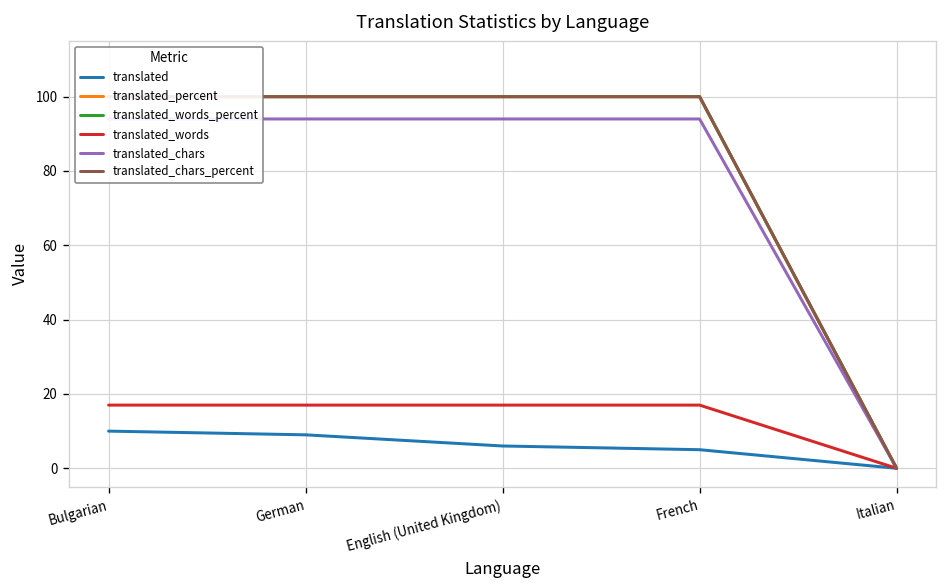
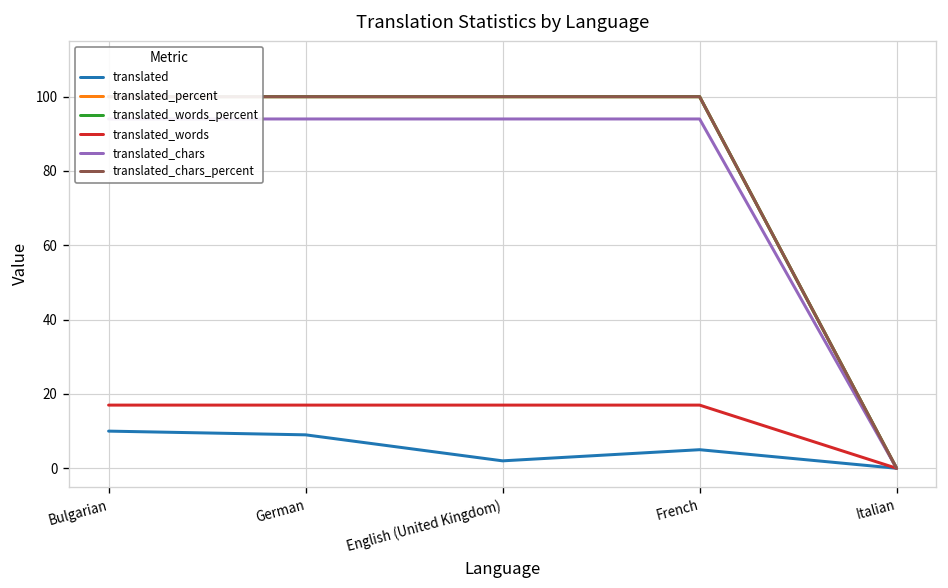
translated, English (United Kingdom): 6 -> 2
